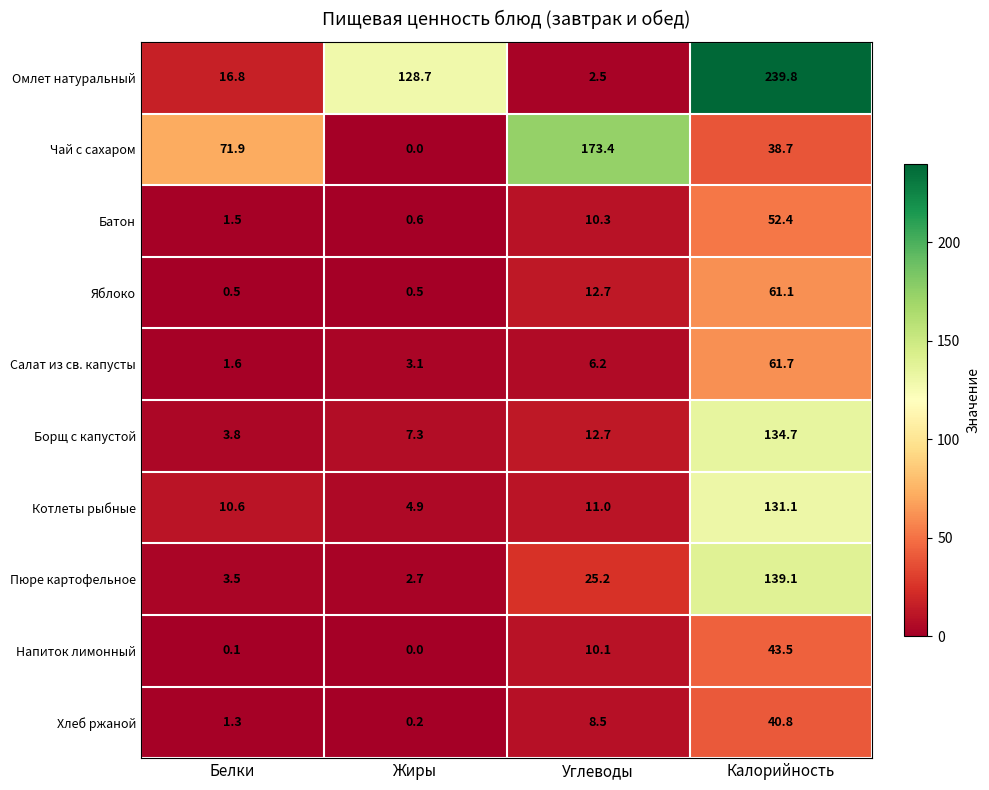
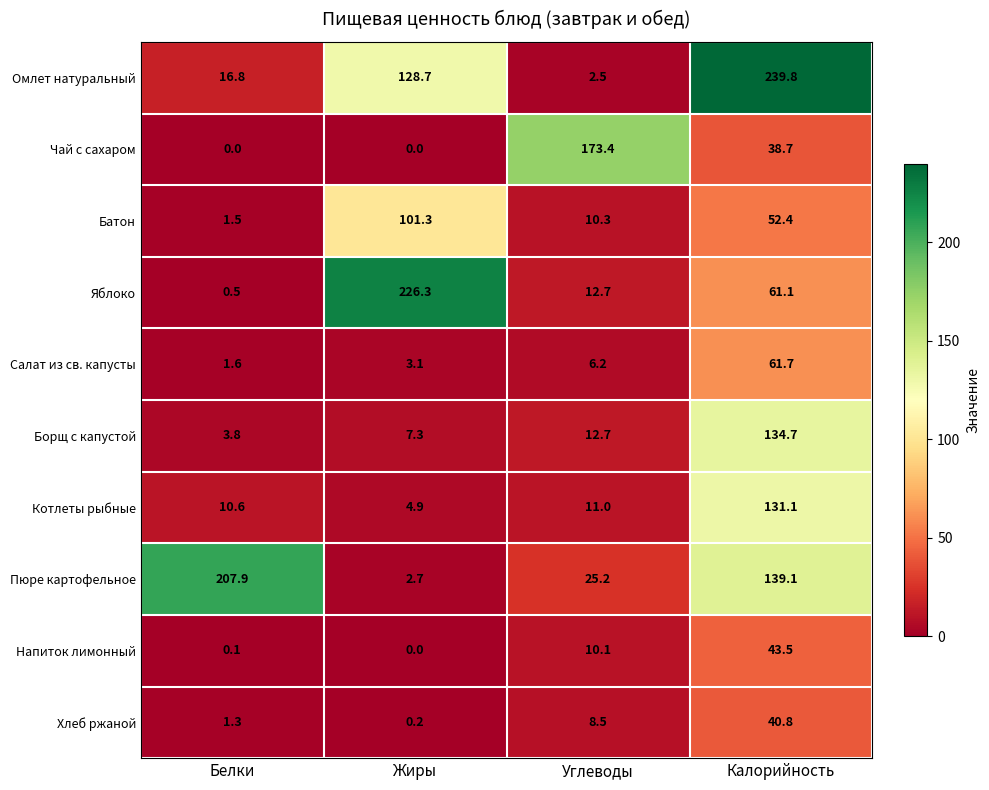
Чай с сахаром, Белки: 71.9 -> 0.0
Батон, Жиры: 0.6 -> 101.3
Яблоко, Жиры: 0.5 -> 226.3
Пюре картофельное, Белки: 3.5 -> 207.9
